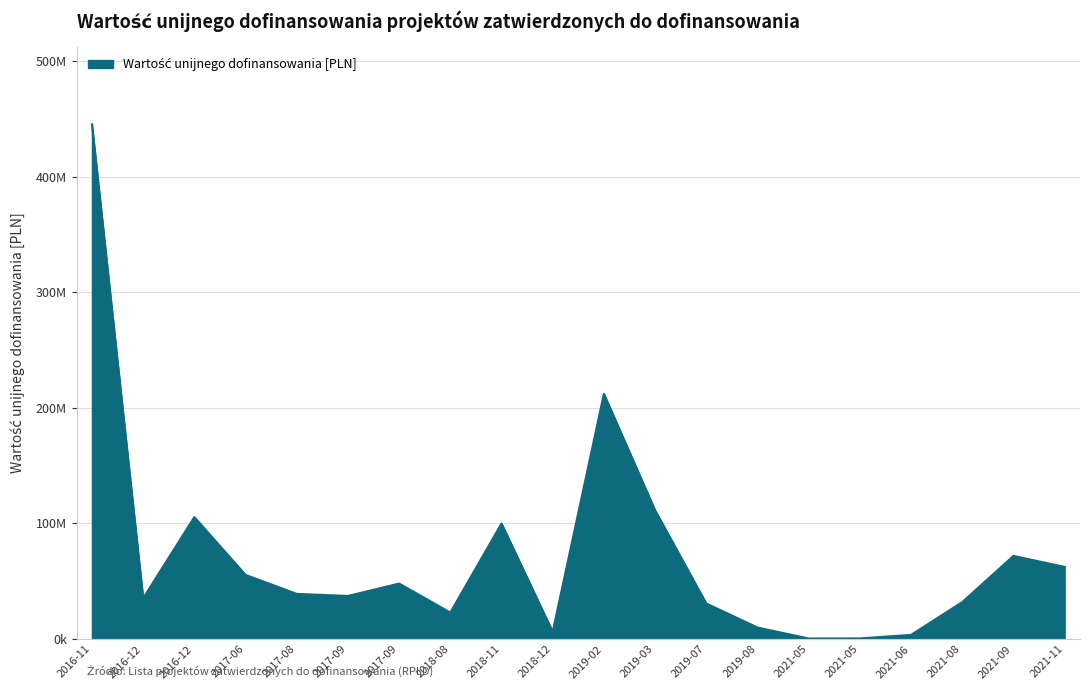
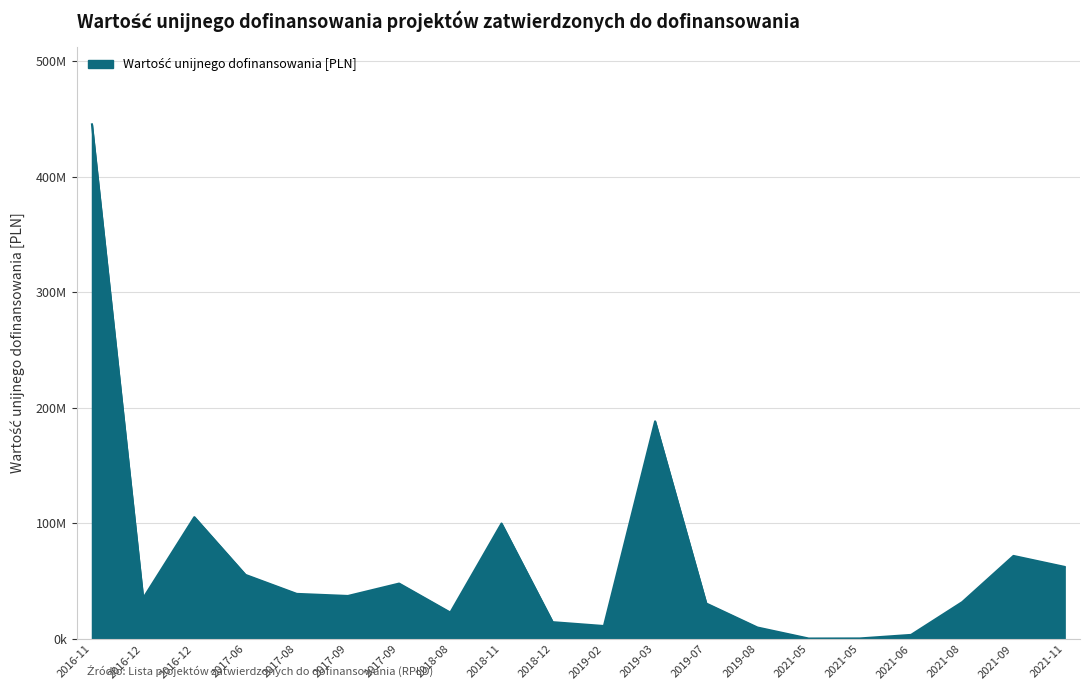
2018-12: 6000000 -> 15000000
2019-02: 212000000 -> 11000000
2019-03: 111000000 -> 188000000
